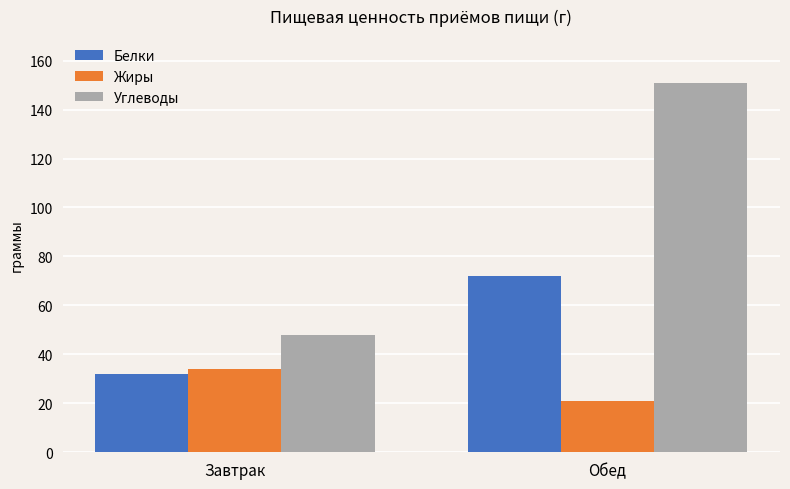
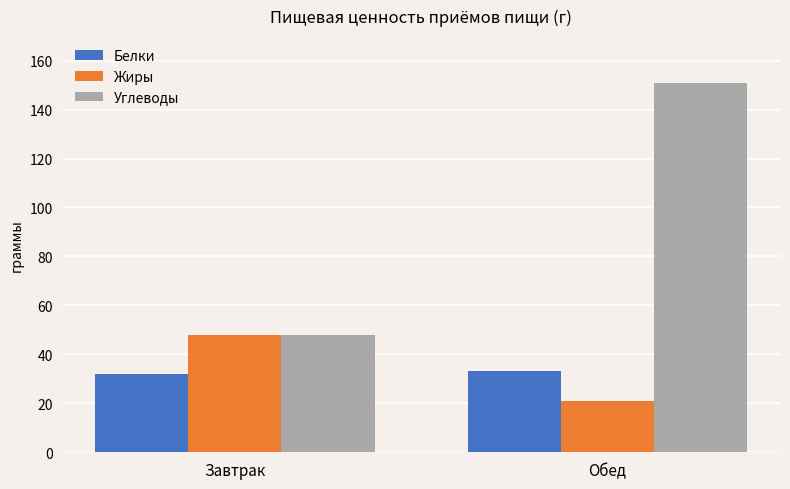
Жиры, Завтрак: 34 -> 48
Белки, Обед: 72 -> 33
